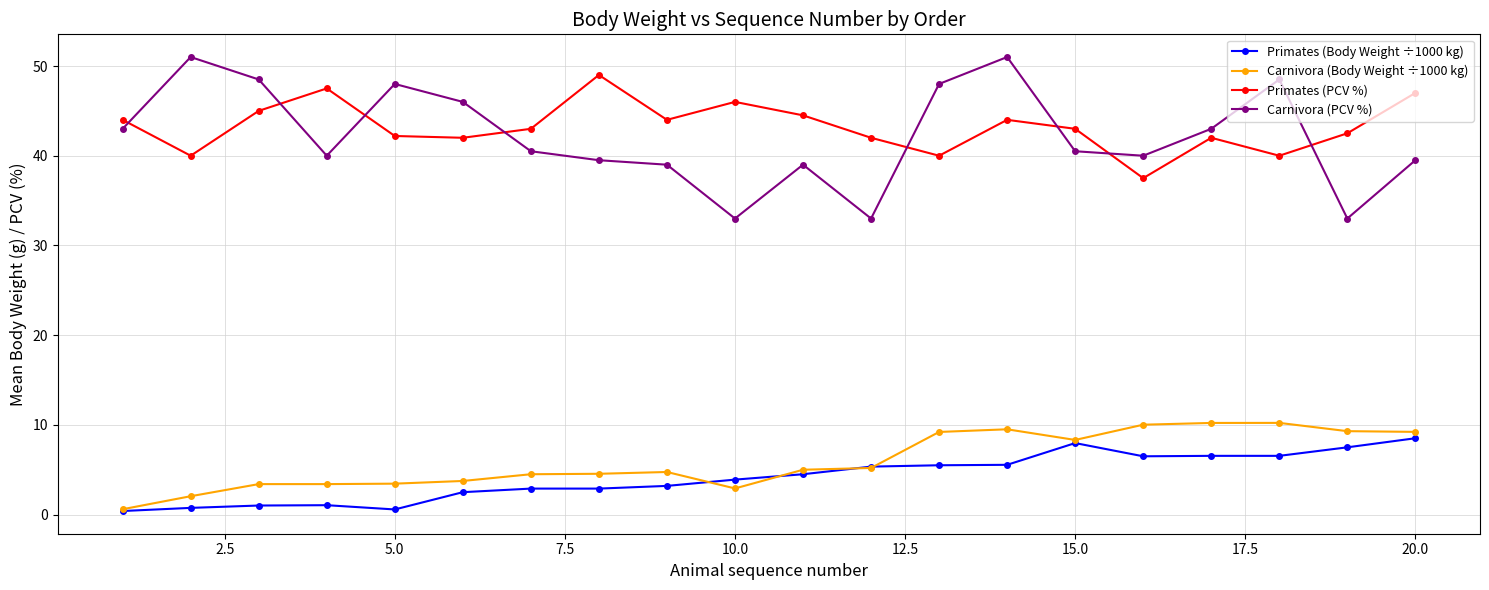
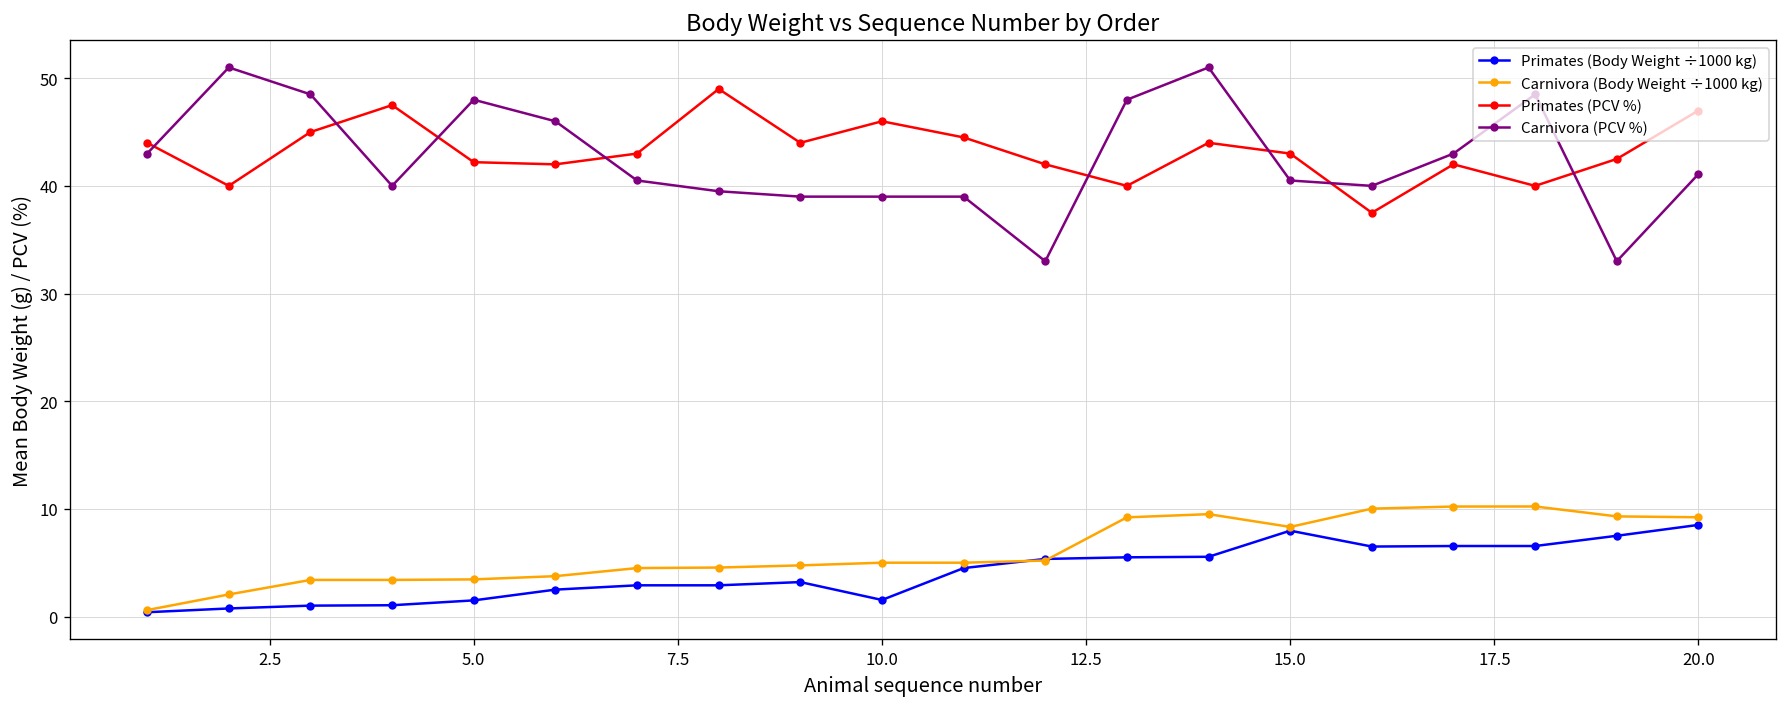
Primates (Body Weight ÷1000 kg), 5.0: 1 -> 2
Primates (Body Weight ÷1000 kg), 10.0: 4 -> 2
Carnivora (Body Weight ÷1000 kg), 10.0: 3 -> 5
Carnivora (PCV %), 10.0: 33 -> 39
Carnivora (PCV %), 20.0: 40 -> 41
